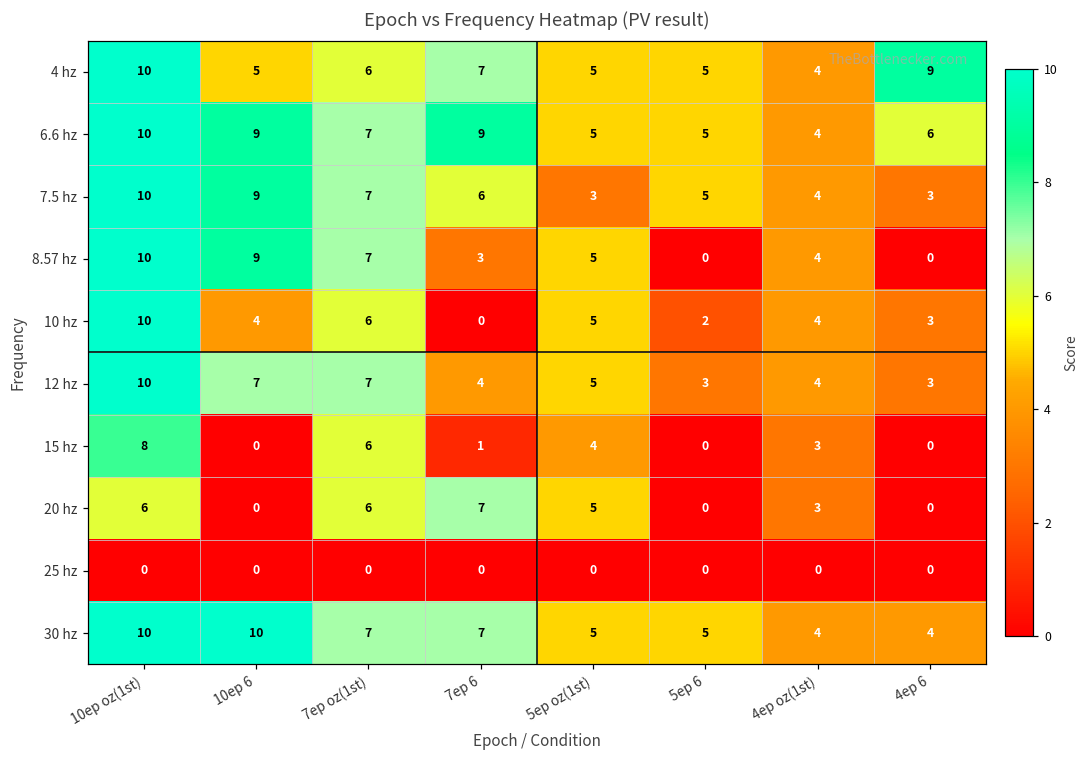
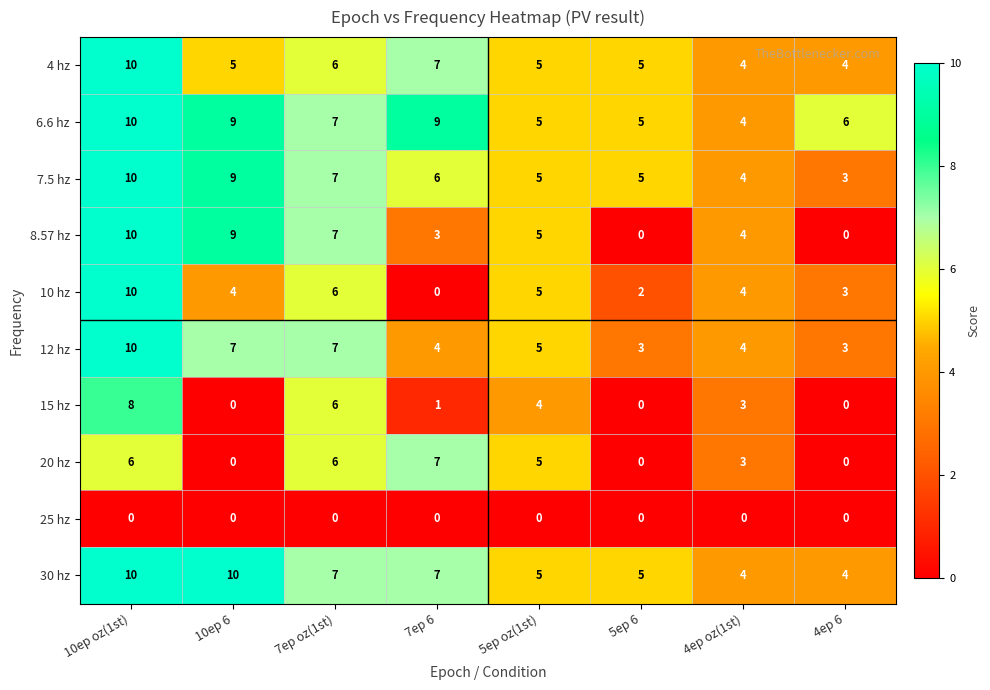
4 hz, 4ep 6: 9 -> 4
7.5 hz, 5ep oz(1st): 3 -> 5
